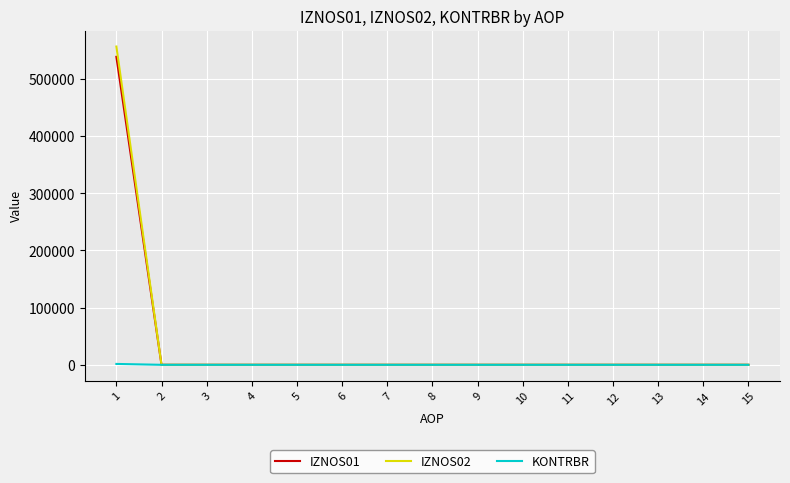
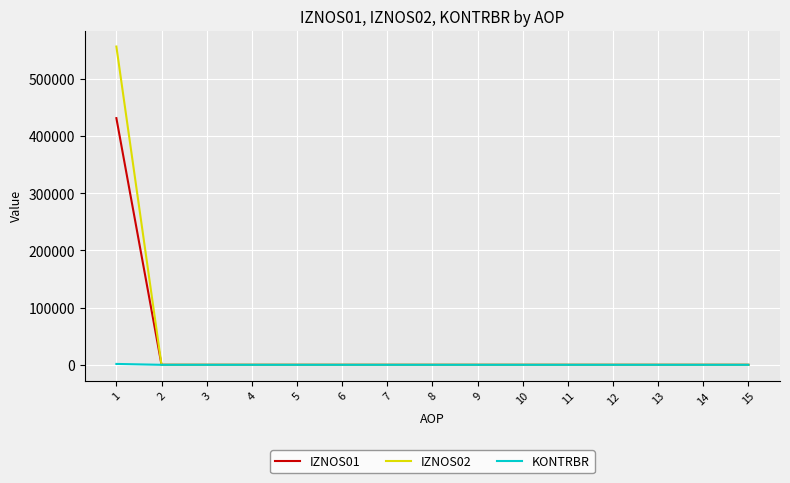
IZNOS01, 1: 540000 -> 430000
